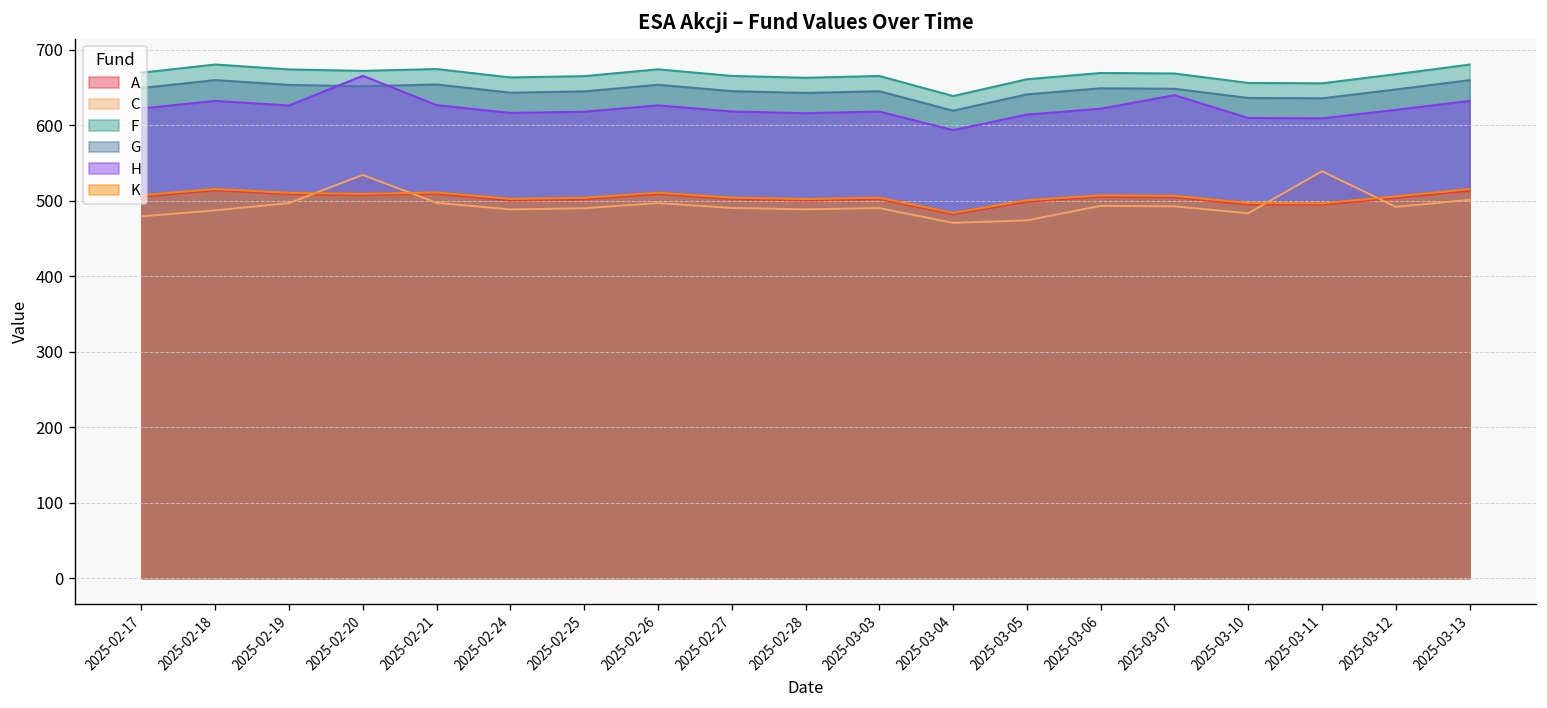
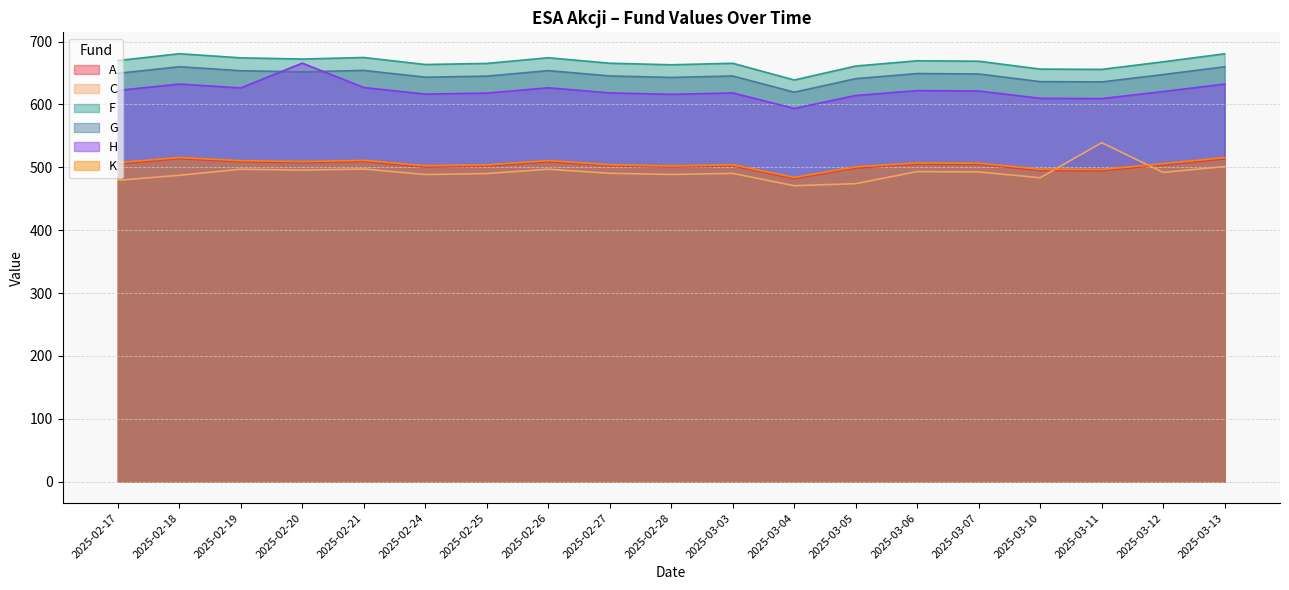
C, 2025-02-20: 530 -> 500
H, 2025-03-07: 640 -> 620
